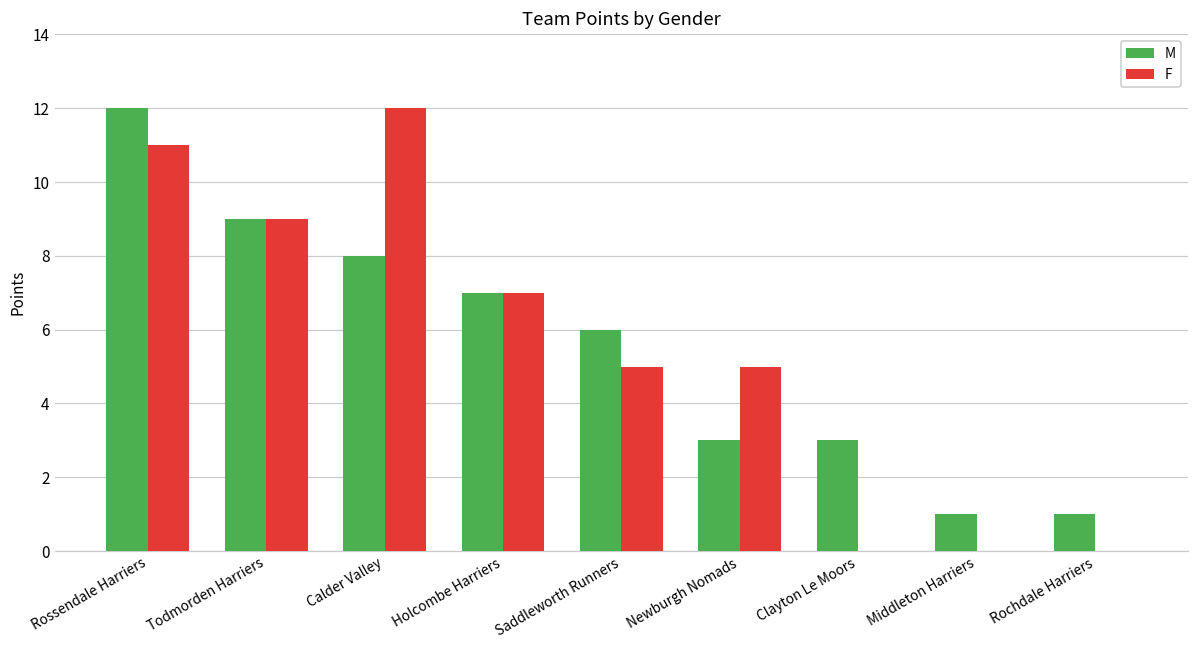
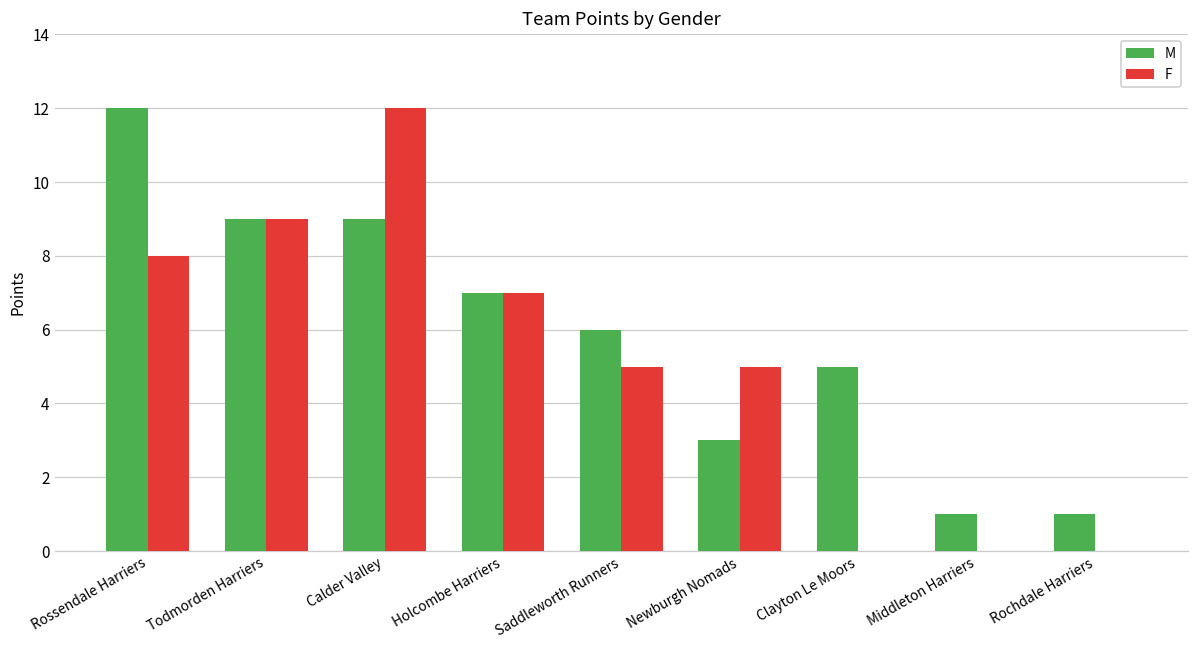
F, Rossendale Harriers: 11 -> 8
M, Calder Valley: 8 -> 9
M, Clayton Le Moors: 3 -> 5
